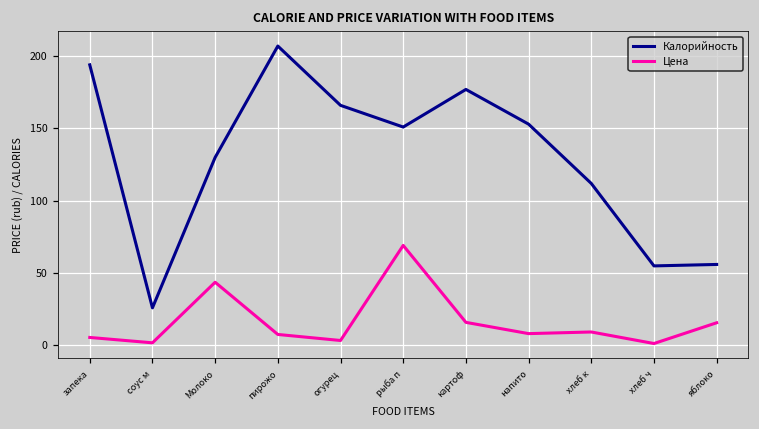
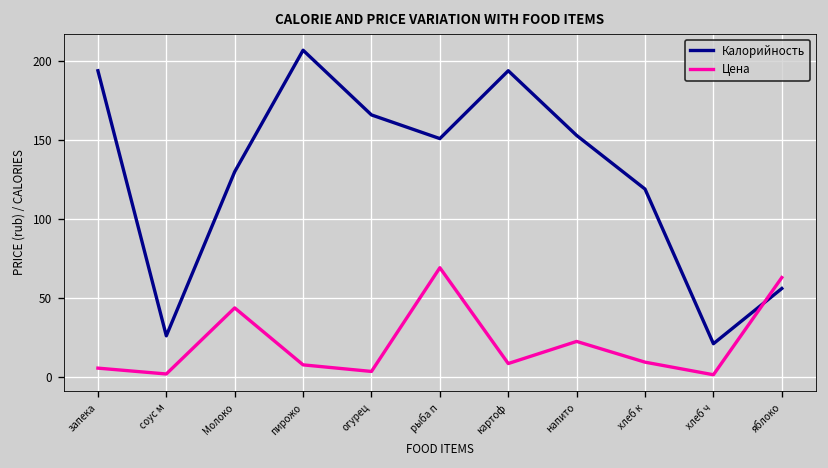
Калорийность, картоф: 177 -> 194
Цена, картоф: 16 -> 8
Цена, напито: 8 -> 22
Калорийность, хлеб к: 112 -> 119
Калорийность, хлеб ч: 55 -> 21
Цена, яблоко: 16 -> 63
